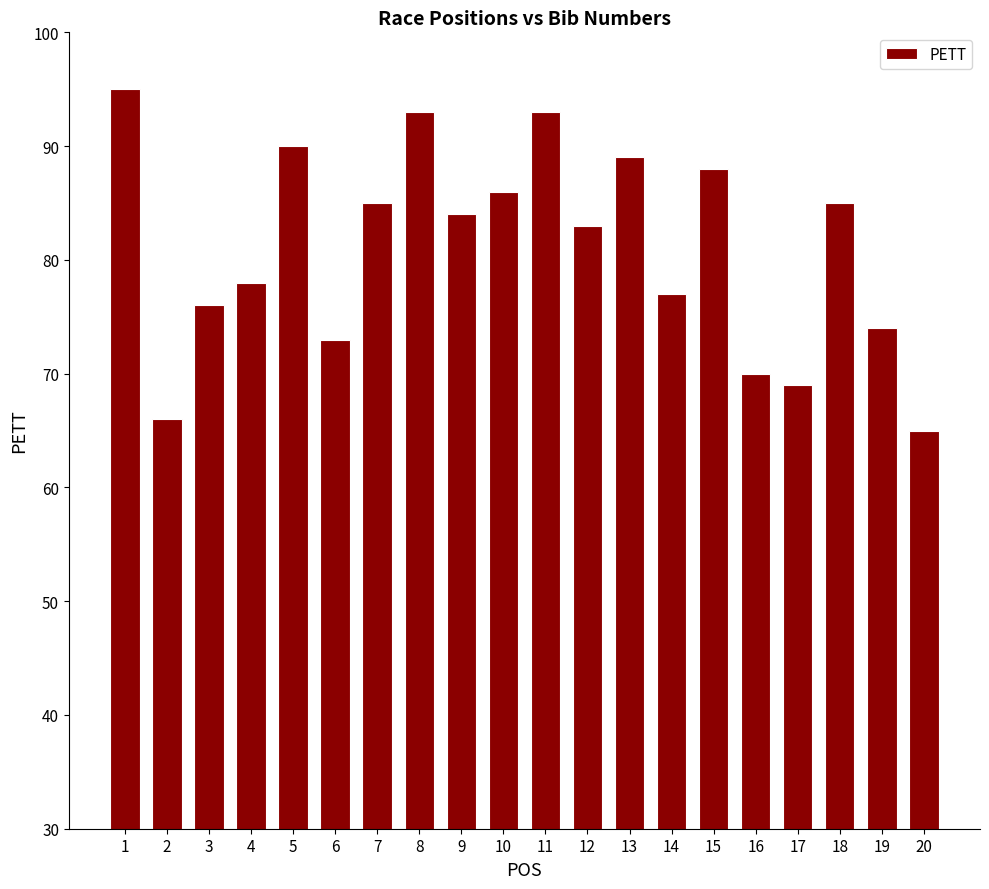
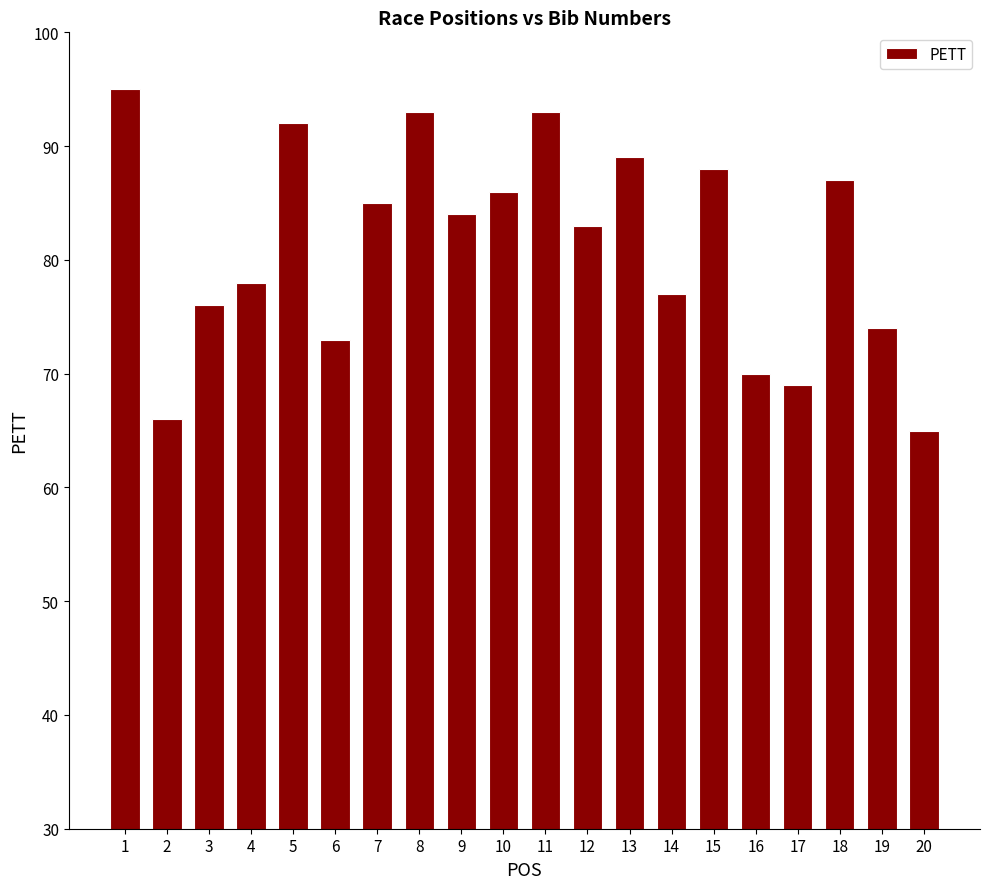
5: 90 -> 92
18: 85 -> 87
